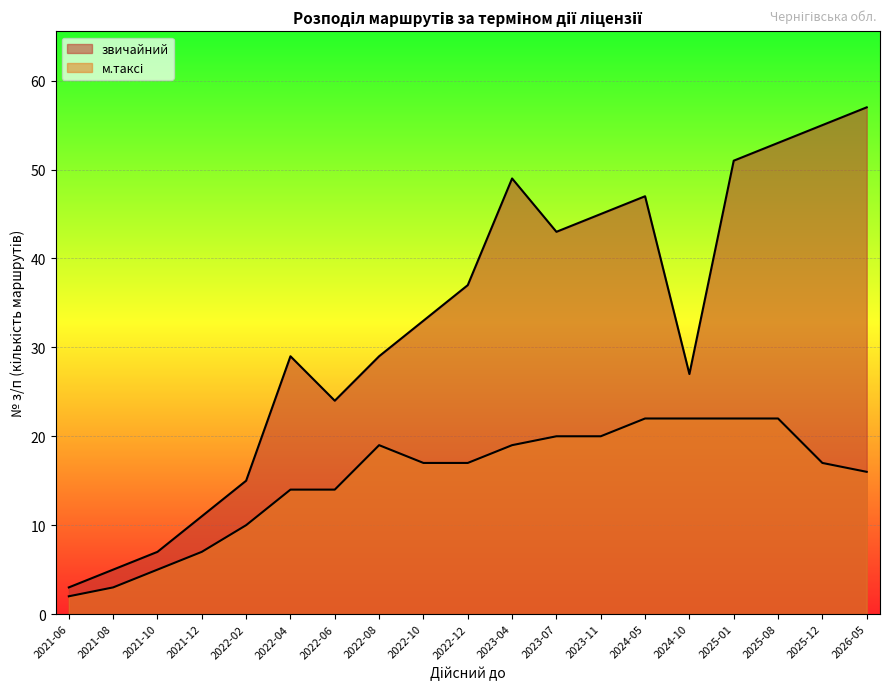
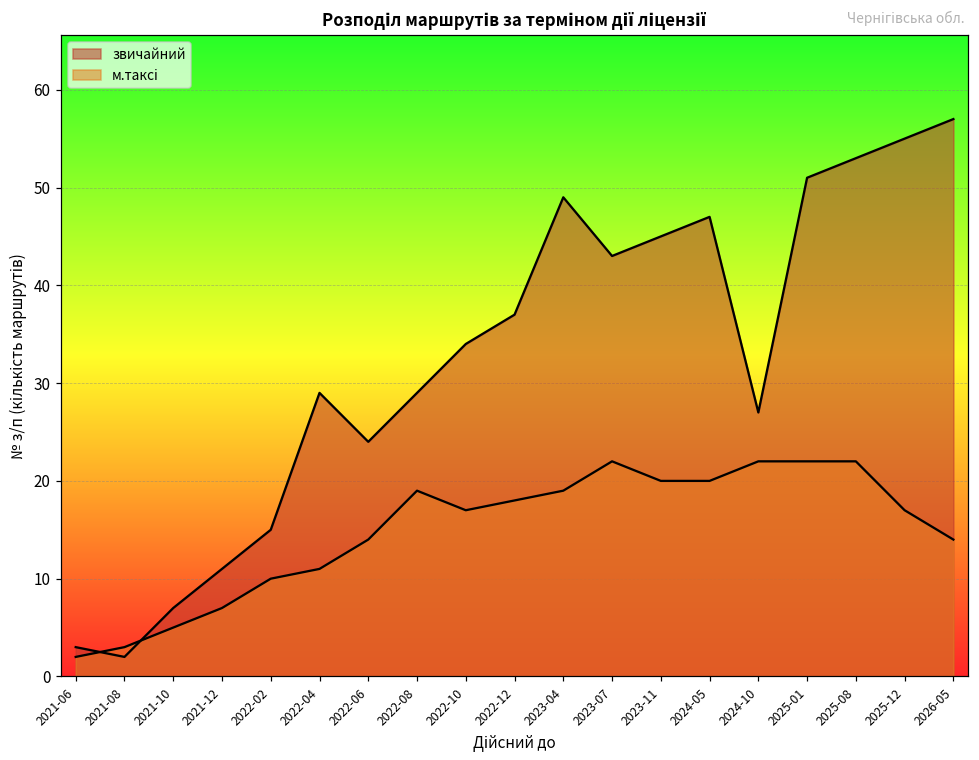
звичайний, 2021-08: 5 -> 2
м.таксі, 2022-04: 14 -> 11
звичайний, 2022-10: 33 -> 34
м.таксі, 2022-12: 17 -> 18
м.таксі, 2023-07: 20 -> 22
м.таксі, 2024-05: 22 -> 20
м.таксі, 2026-05: 16 -> 14
